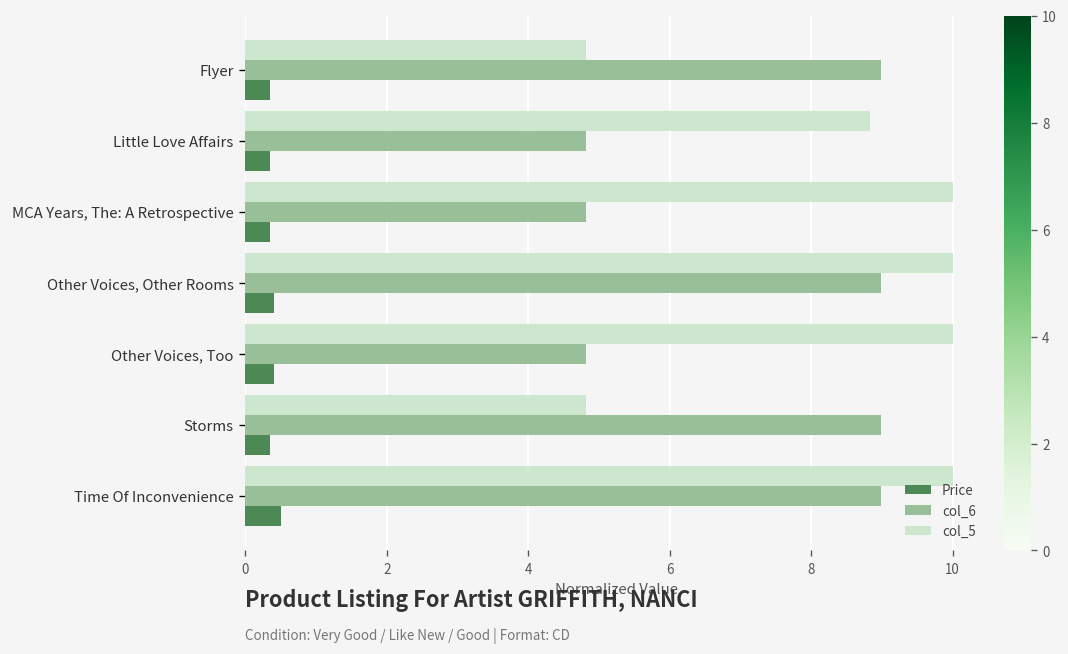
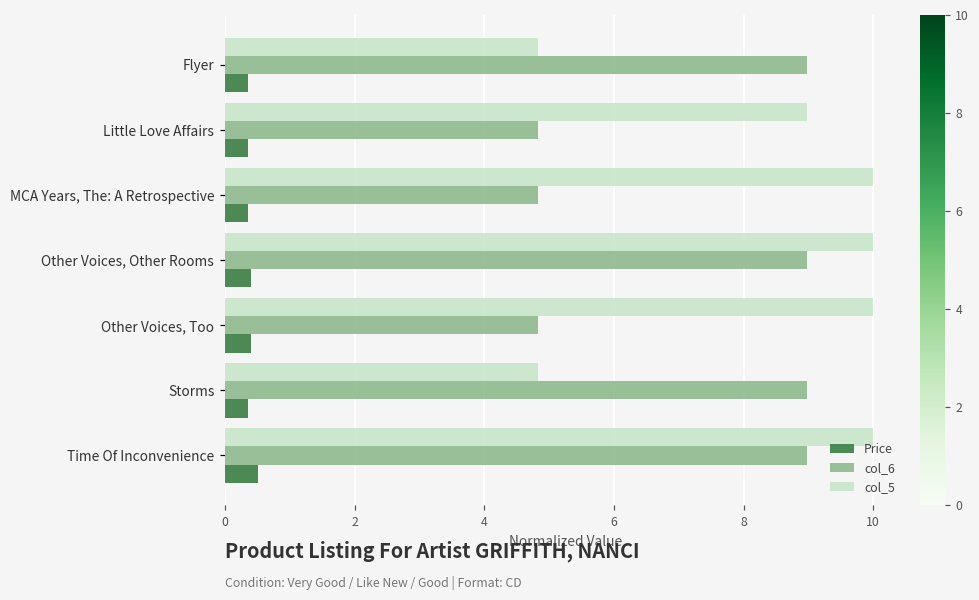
col_5, Little Love Affairs: 8.8 -> 9.0
